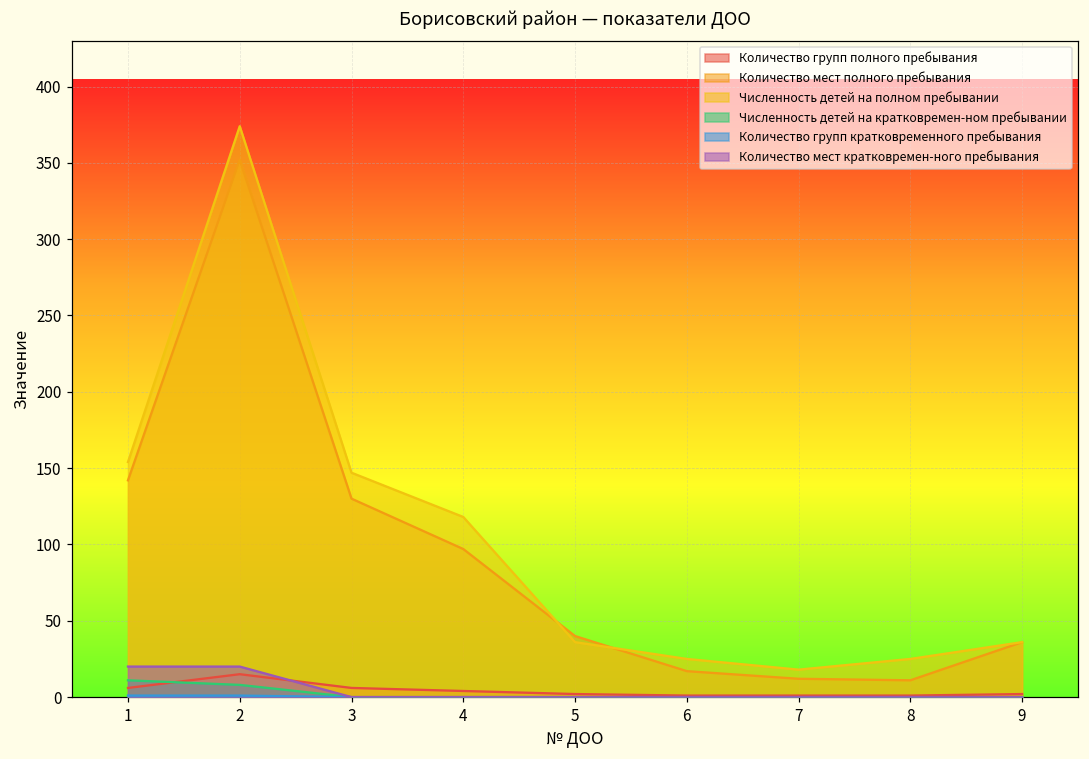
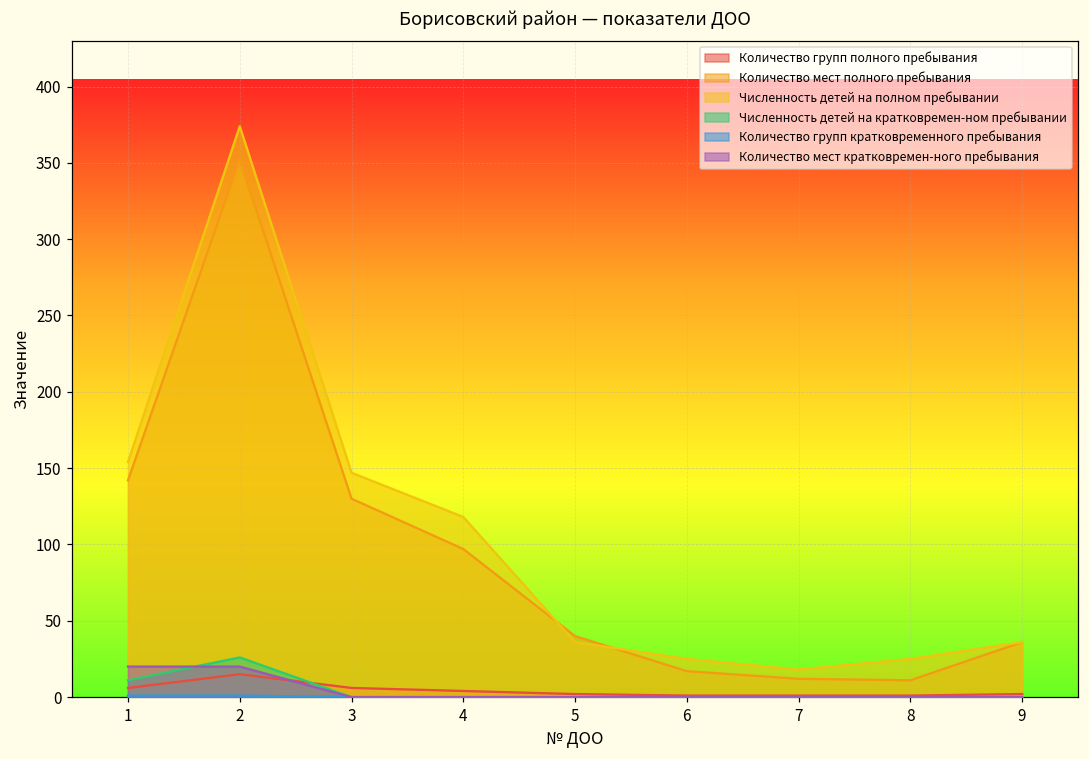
Численность детей на кратковремен-ном пребывании, 2: 8 -> 26
